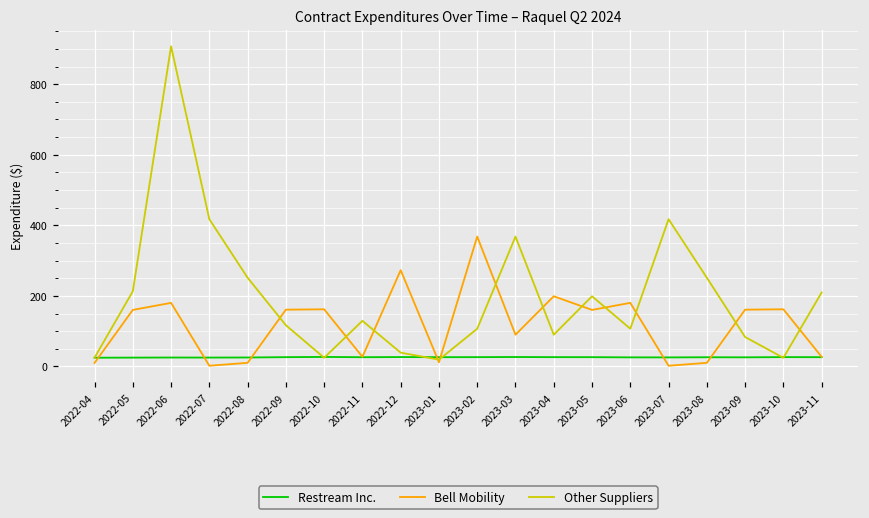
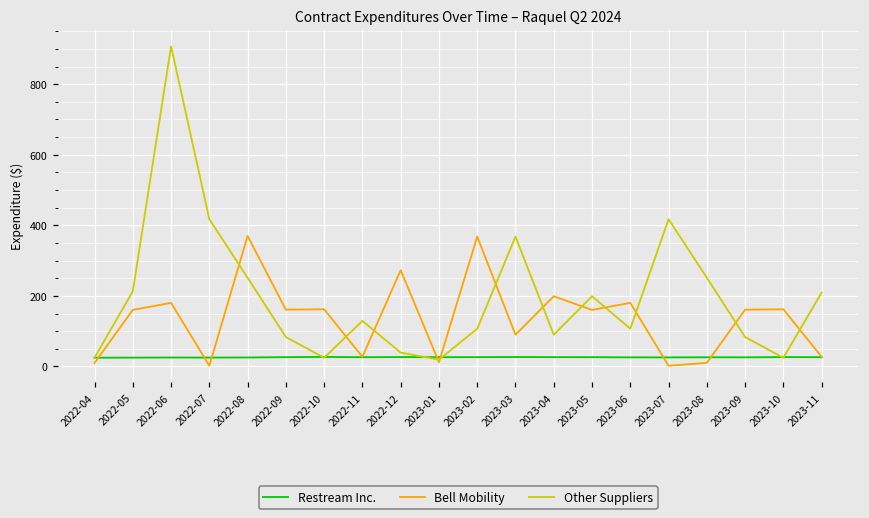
Bell Mobility, 2022-08: 10 -> 370
Other Suppliers, 2022-09: 120 -> 80
